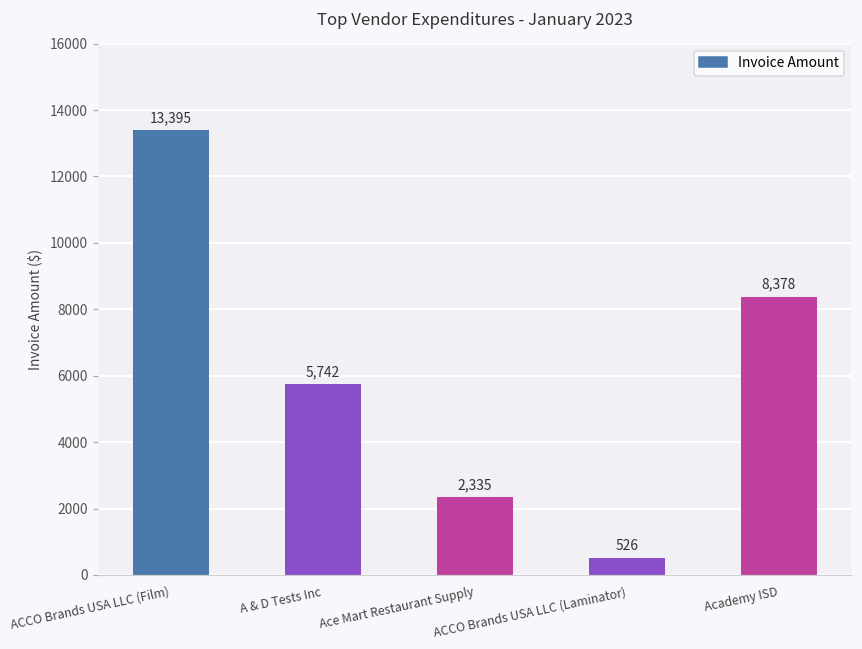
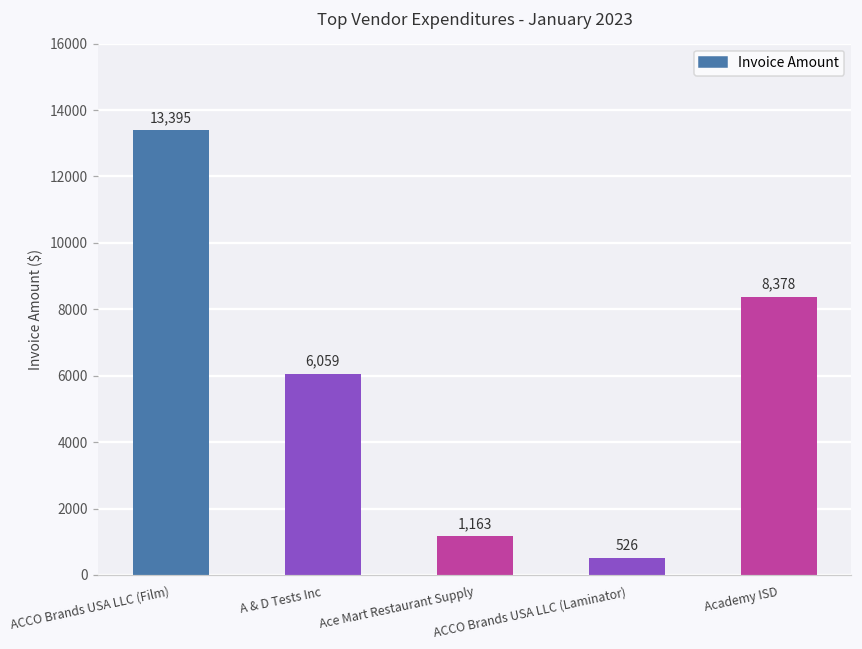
A & D Tests Inc: 5,742 -> 6,059
Ace Mart Restaurant Supply: 2,335 -> 1,163
